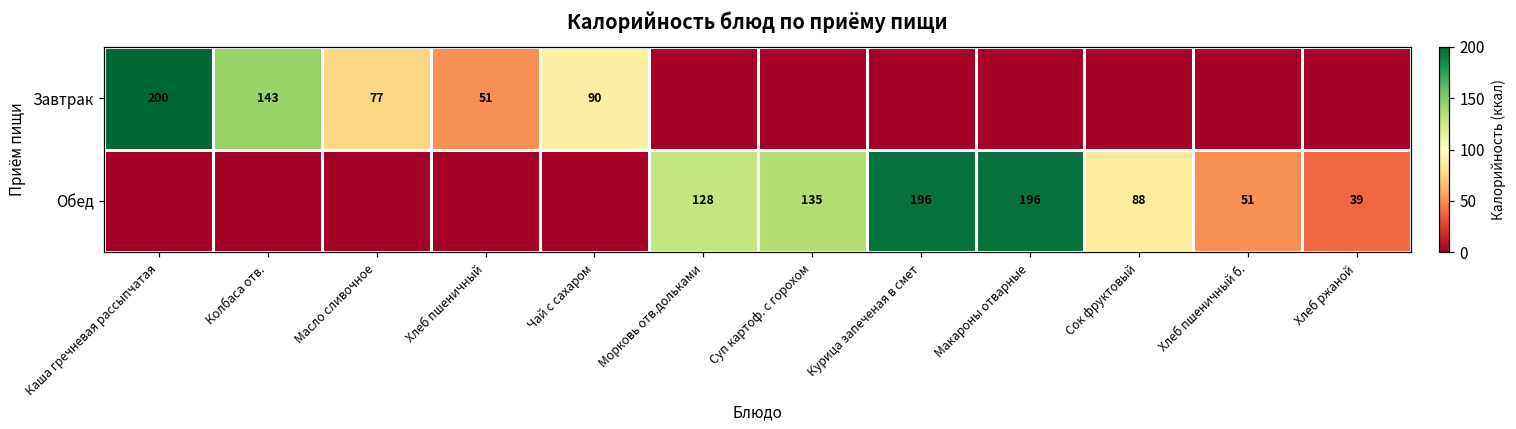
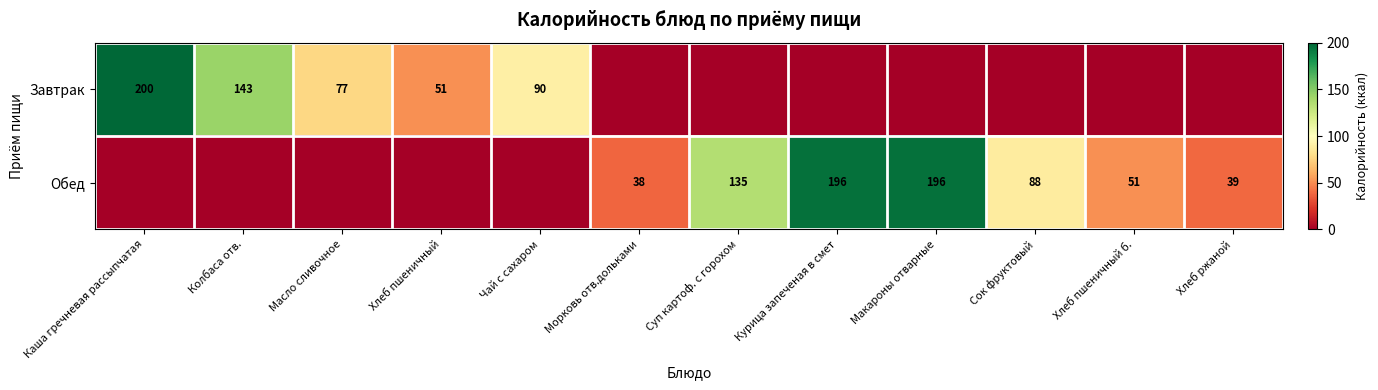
Обед, Морковь отв.дольками: 128 -> 38
